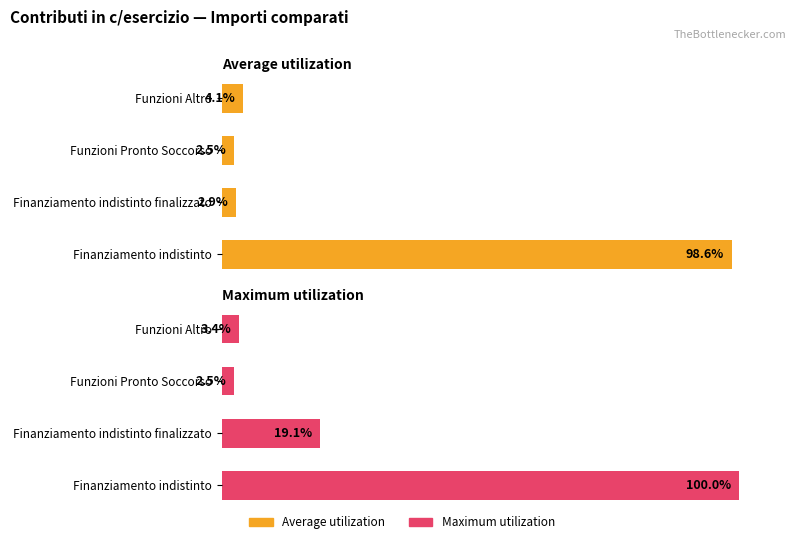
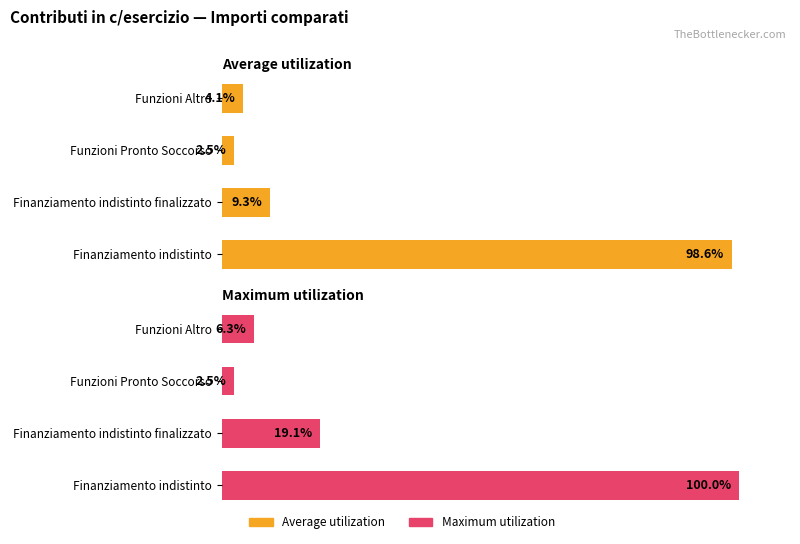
Average utilization, Finanziamento indistinto finalizzato: 2.9% -> 9.3%
Maximum utilization, Funzioni Altro: 3.4% -> 6.3%
